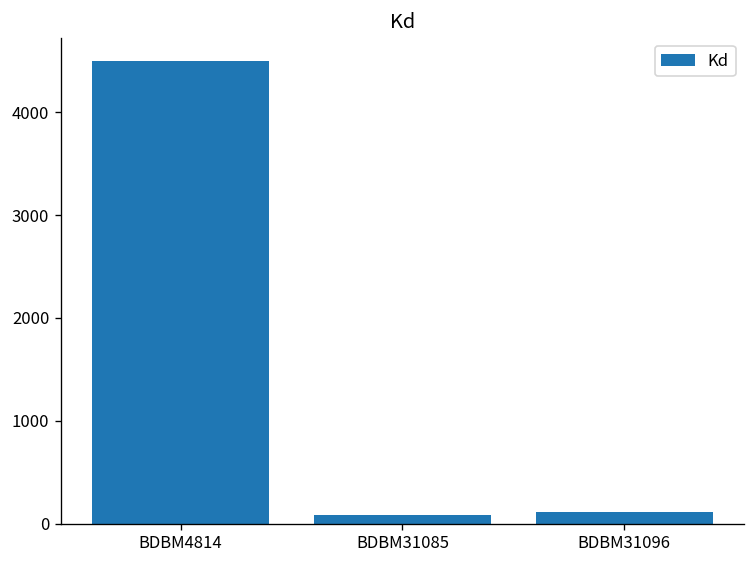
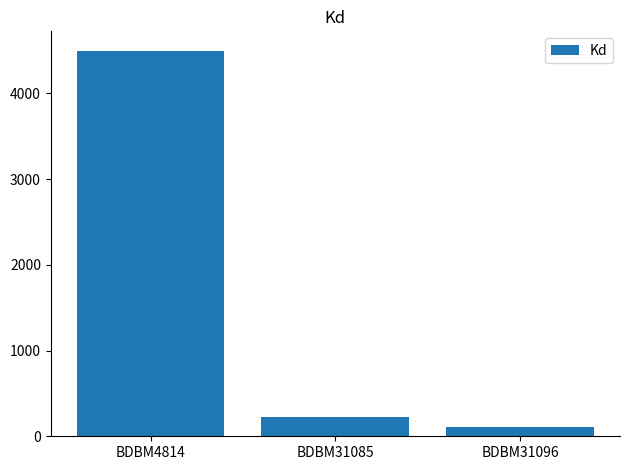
BDBM31085: 100 -> 200
